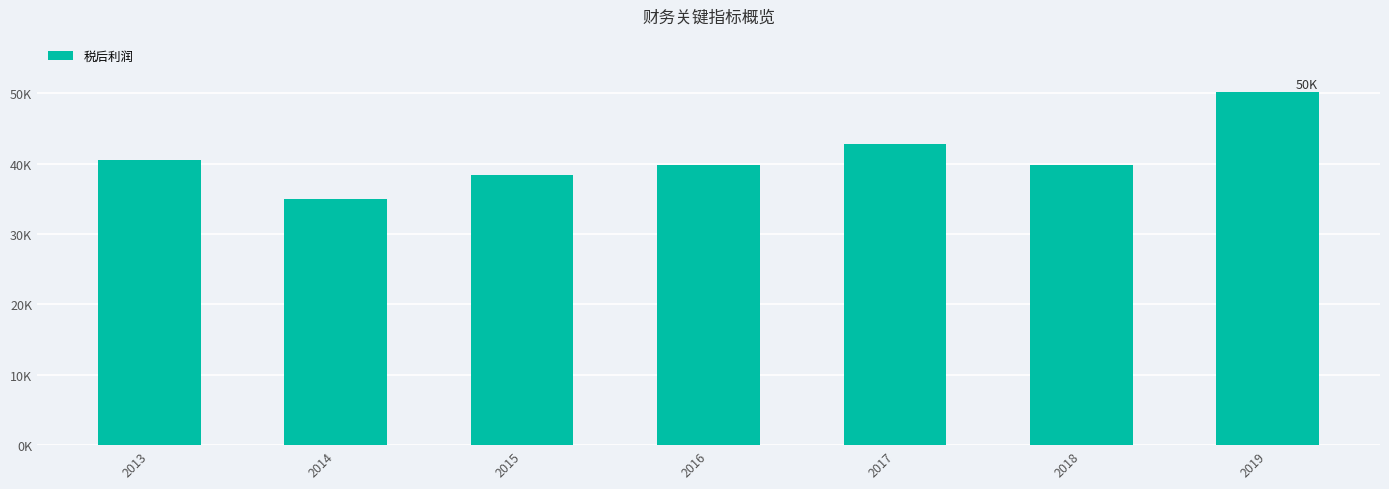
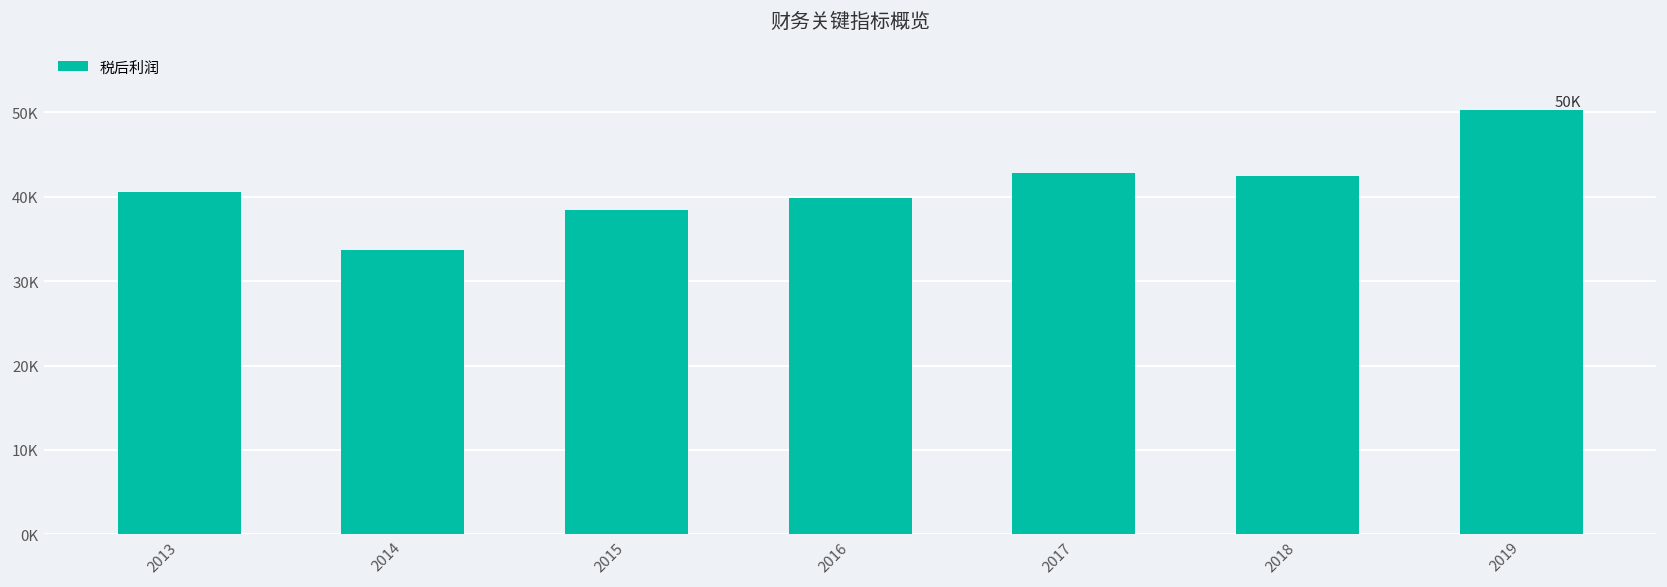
2014: 35000 -> 34000
2018: 40000 -> 42000
